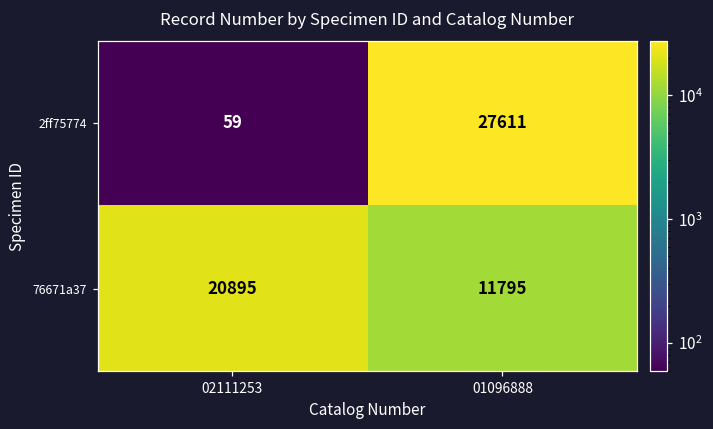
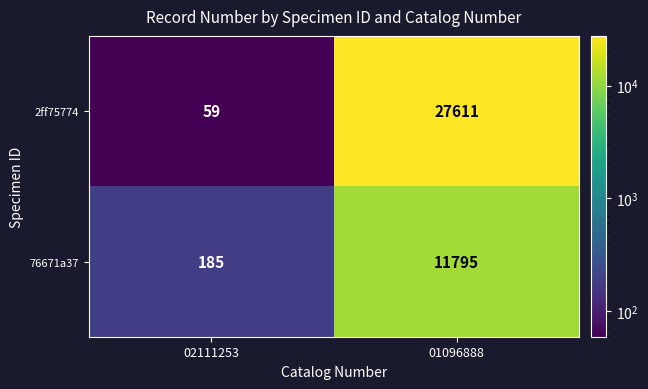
76671a37, 02111253: 20895 -> 185
